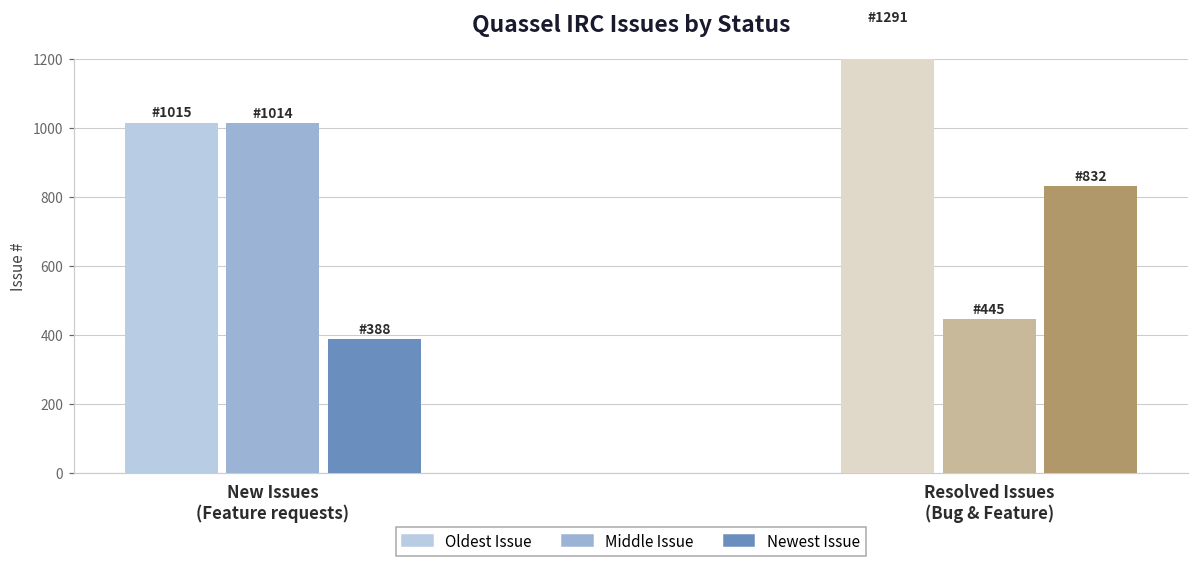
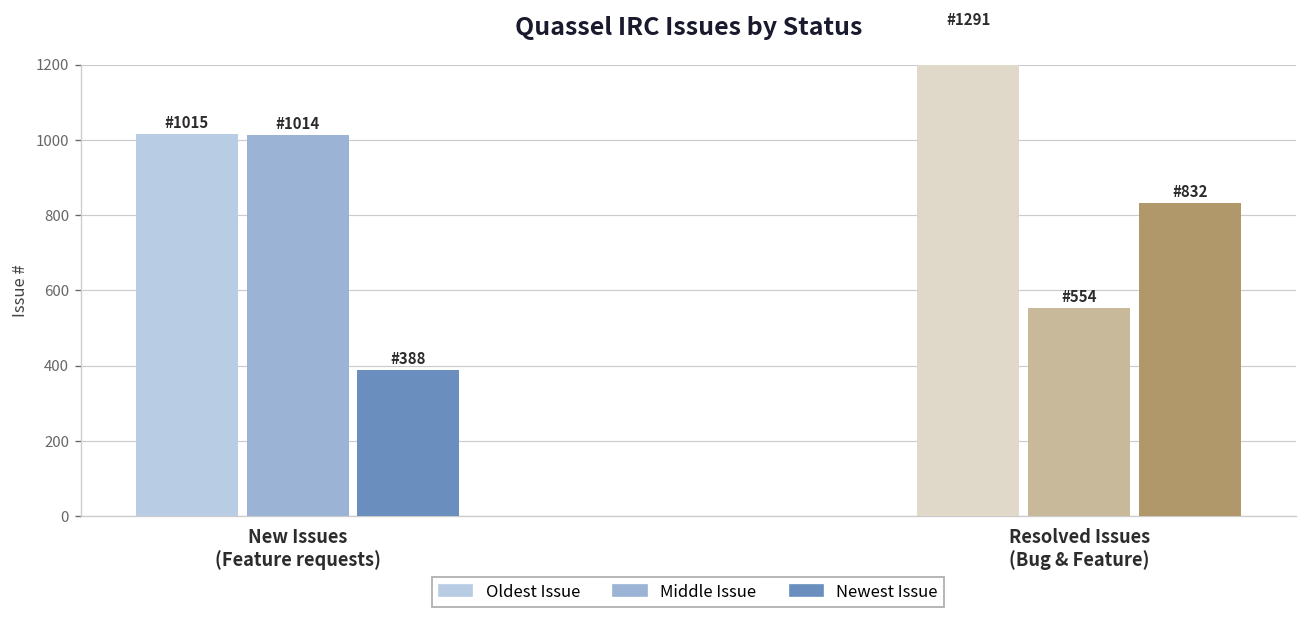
Resolved Issues (Bug & Feature): 445 -> 554
